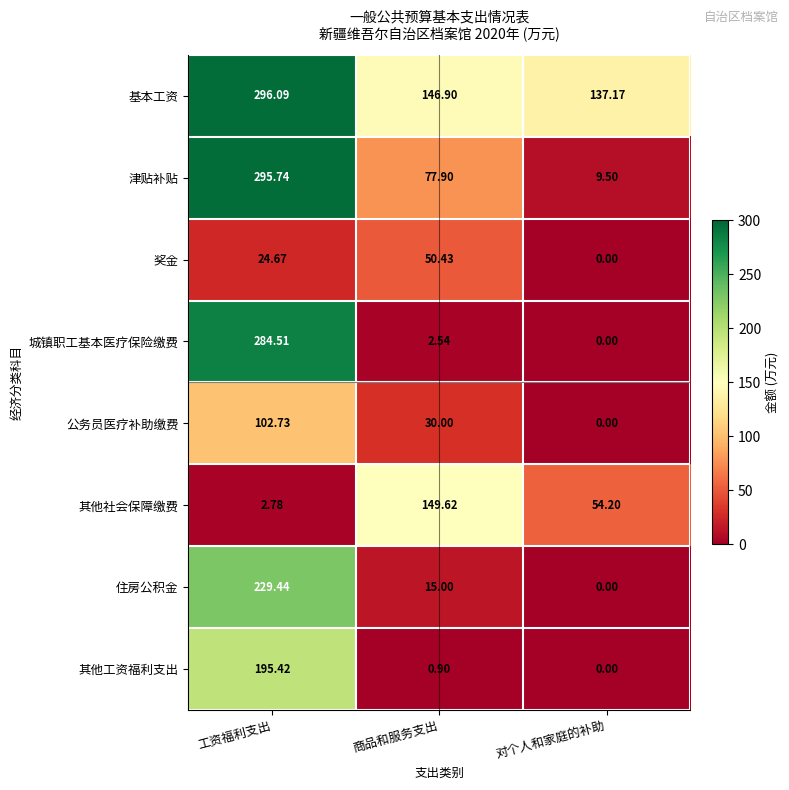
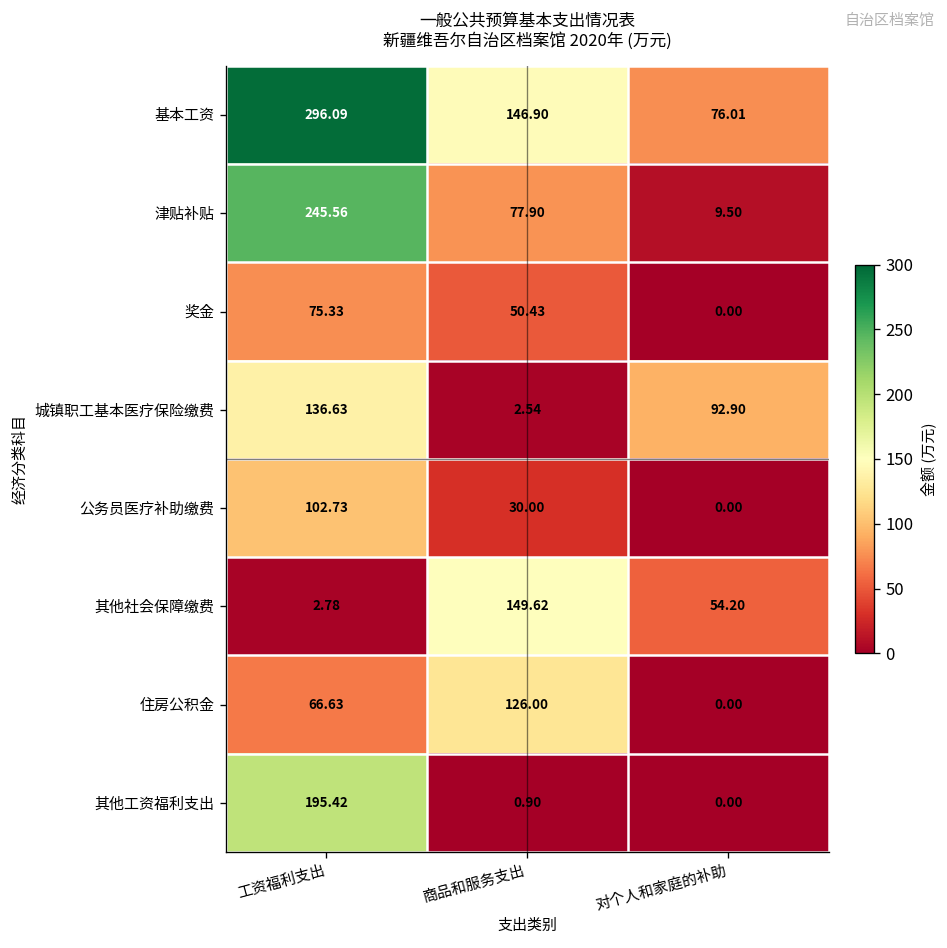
基本工资, 对个人和家庭的补助: 137.17 -> 76.01
津贴补贴, 工资福利支出: 295.74 -> 245.56
奖金, 工资福利支出: 24.67 -> 75.33
城镇职工基本医疗保险缴费, 工资福利支出: 284.51 -> 136.63
城镇职工基本医疗保险缴费, 对个人和家庭的补助: 0.00 -> 92.90
住房公积金, 工资福利支出: 229.44 -> 66.63
住房公积金, 商品和服务支出: 15.00 -> 126.00
